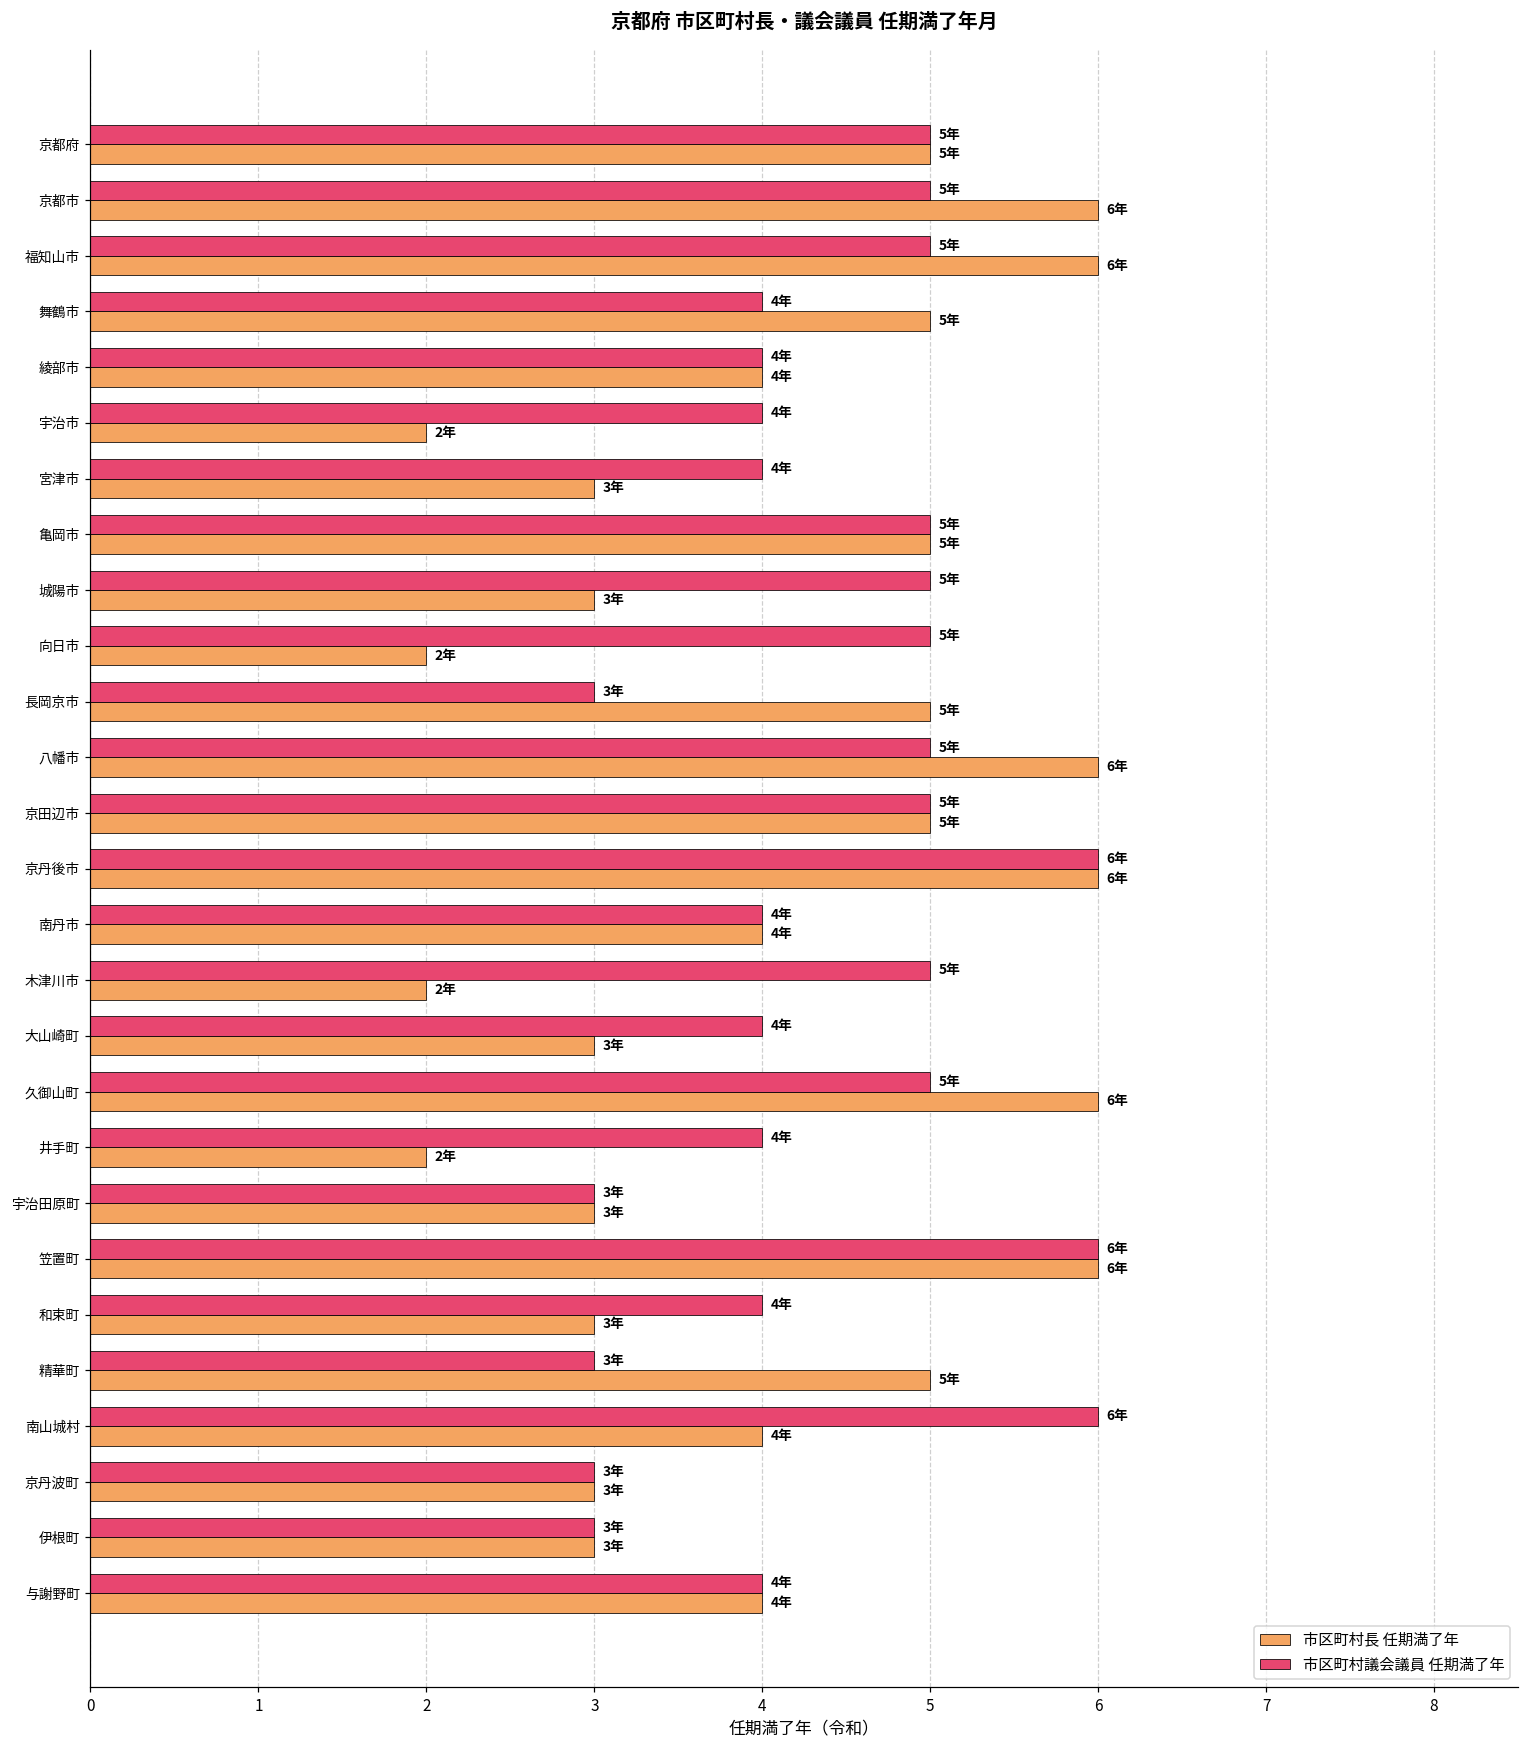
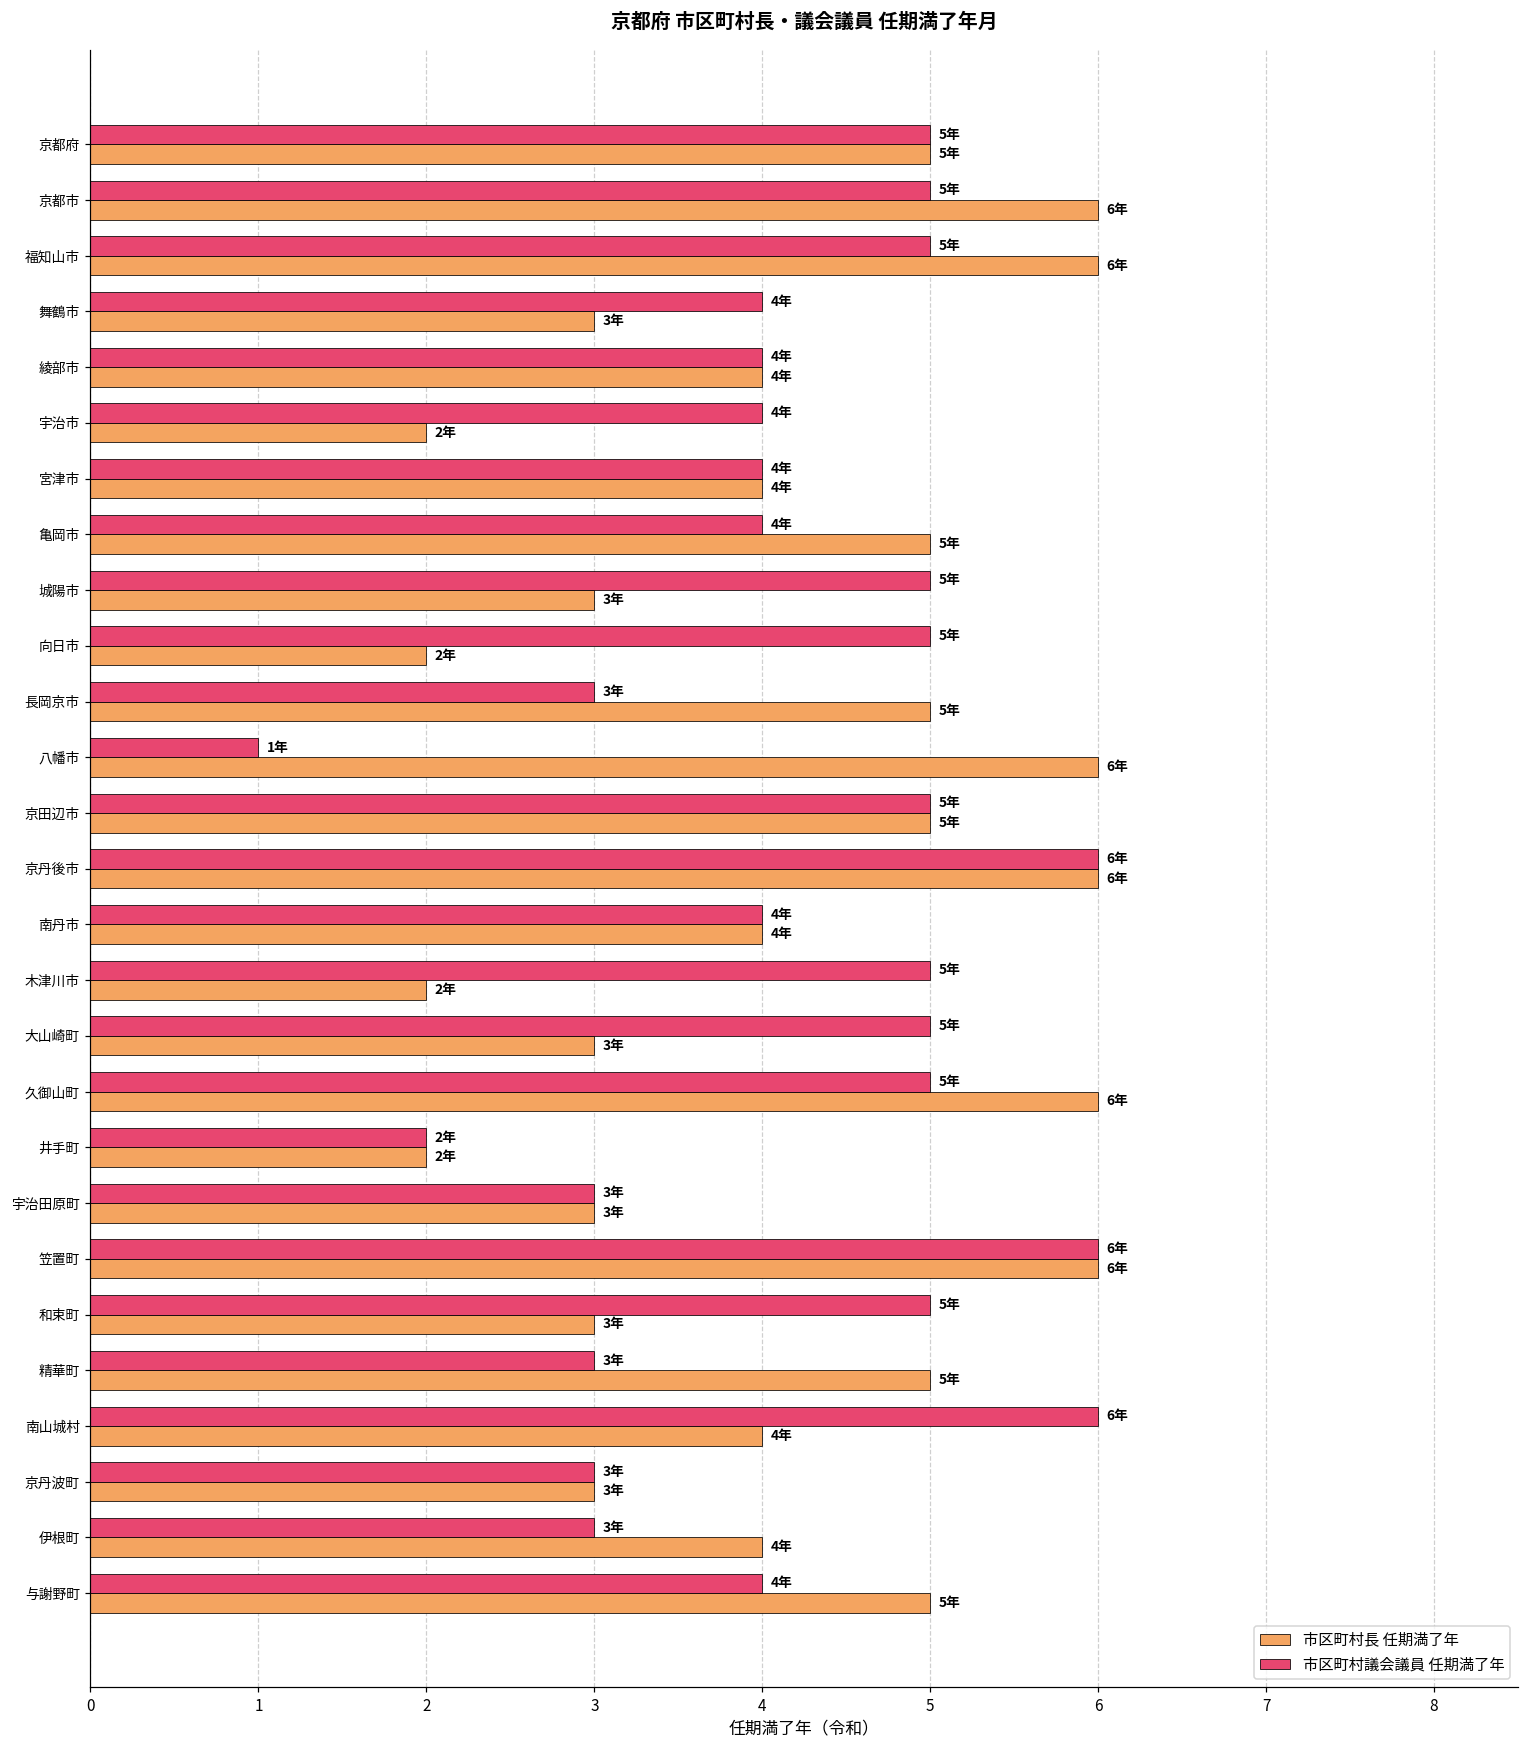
市区町村長 任期満了年, 舞鶴市: 5年 -> 3年
市区町村長 任期満了年, 宮津市: 3年 -> 4年
市区町村議会議員 任期満了年, 亀岡市: 5年 -> 4年
市区町村議会議員 任期満了年, 八幡市: 5年 -> 1年
市区町村議会議員 任期満了年, 大山崎町: 4年 -> 5年
市区町村議会議員 任期満了年, 井手町: 4年 -> 2年
市区町村議会議員 任期満了年, 和束町: 4年 -> 5年
市区町村長 任期満了年, 伊根町: 3年 -> 4年
市区町村長 任期満了年, 与謝野町: 4年 -> 5年
